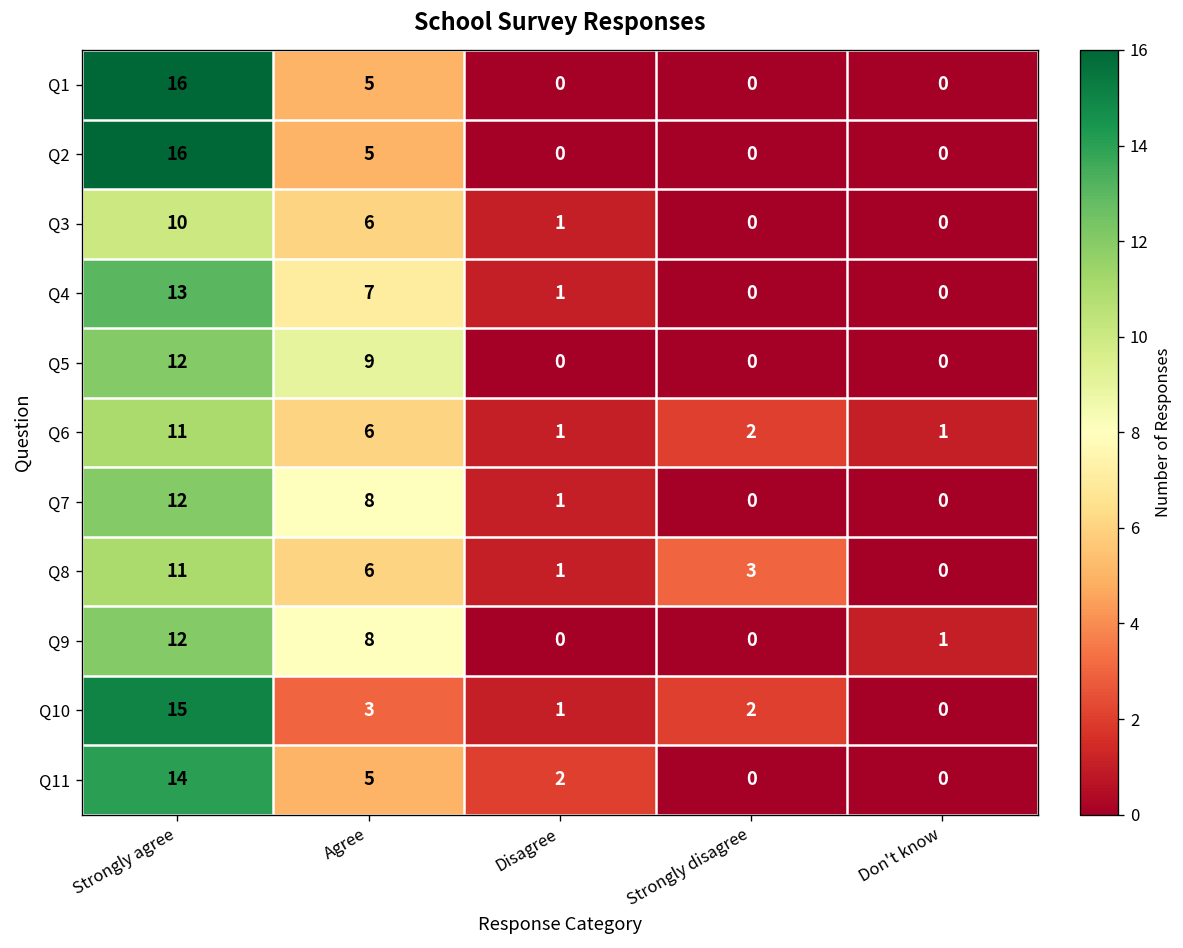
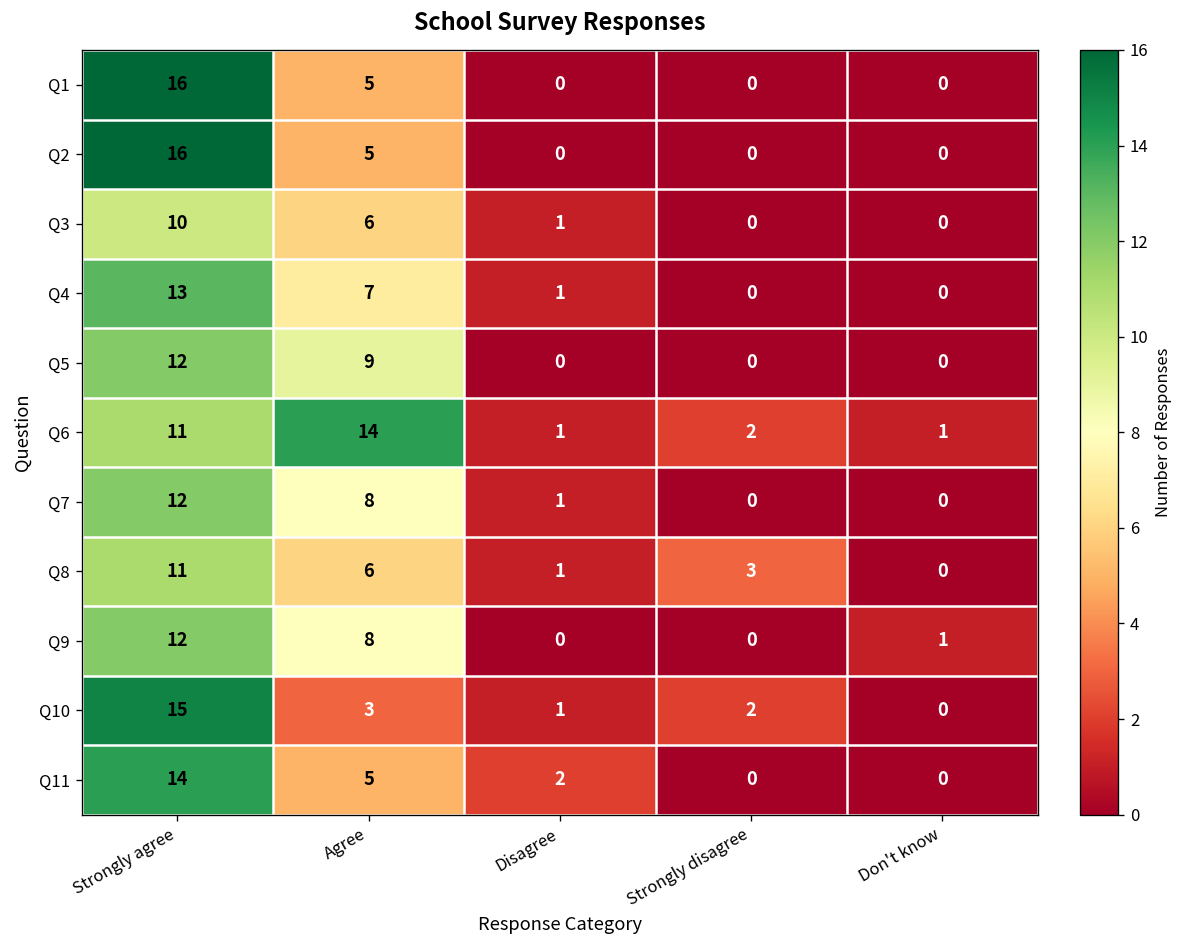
Q6, Agree: 6 -> 14
